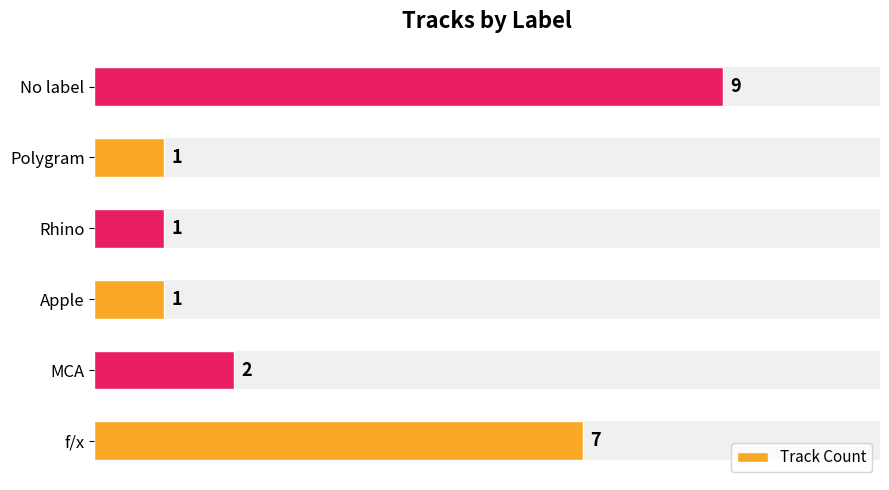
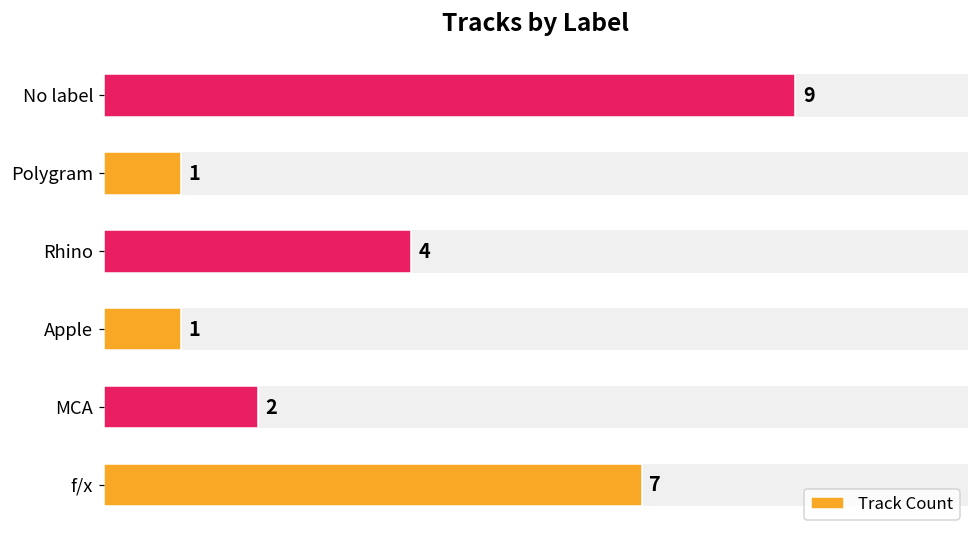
Track Count, Rhino: 1 -> 4
